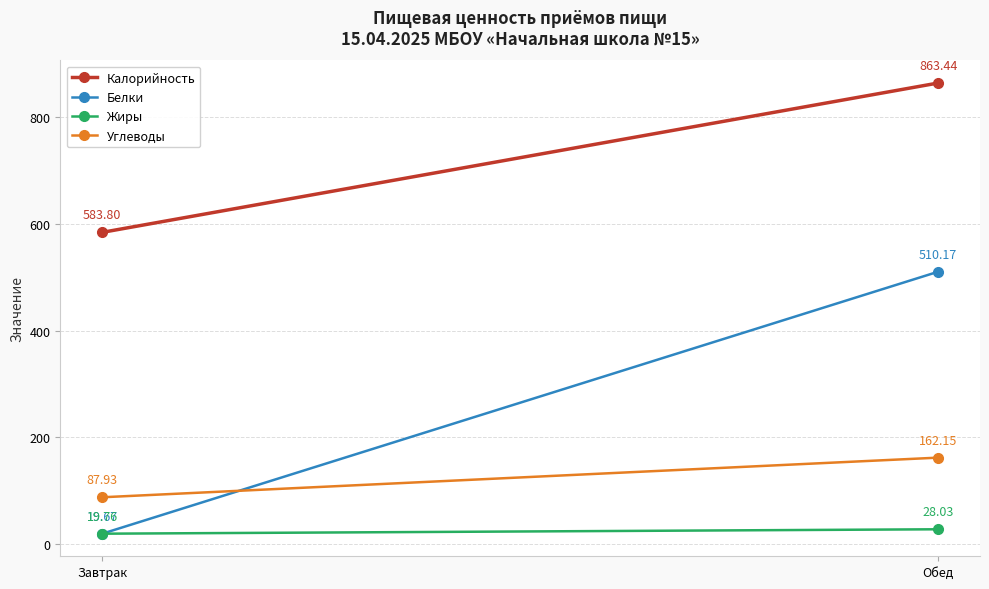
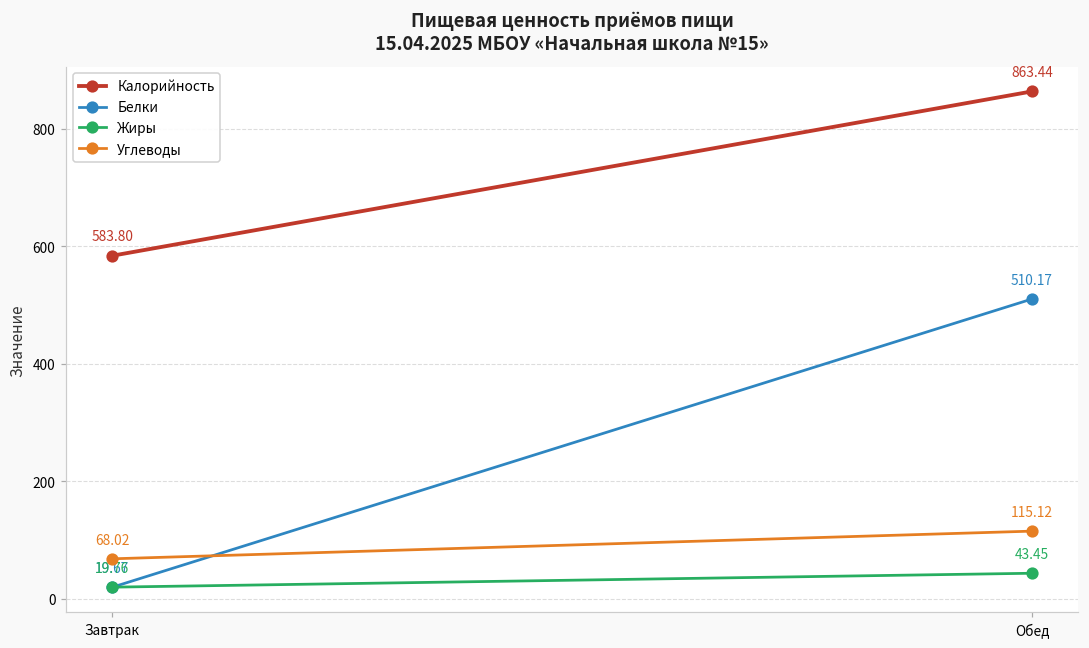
Углеводы, Завтрак: 87.93 -> 68.02
Жиры, Обед: 28.03 -> 43.45
Углеводы, Обед: 162.15 -> 115.12
